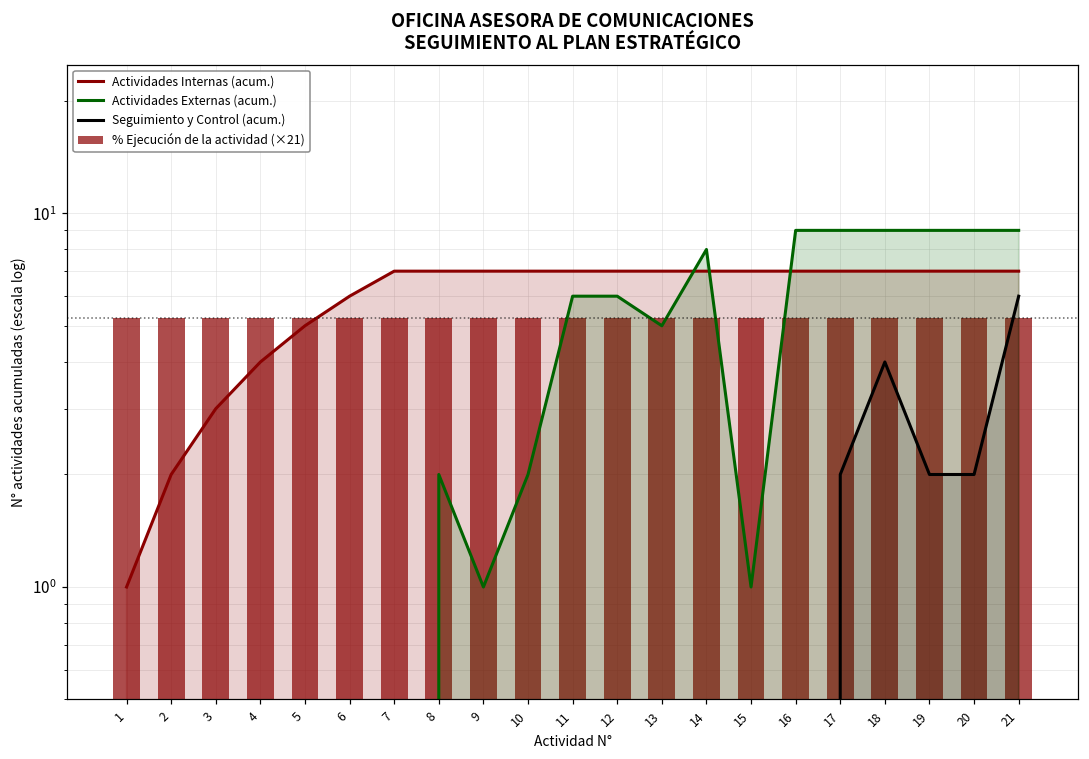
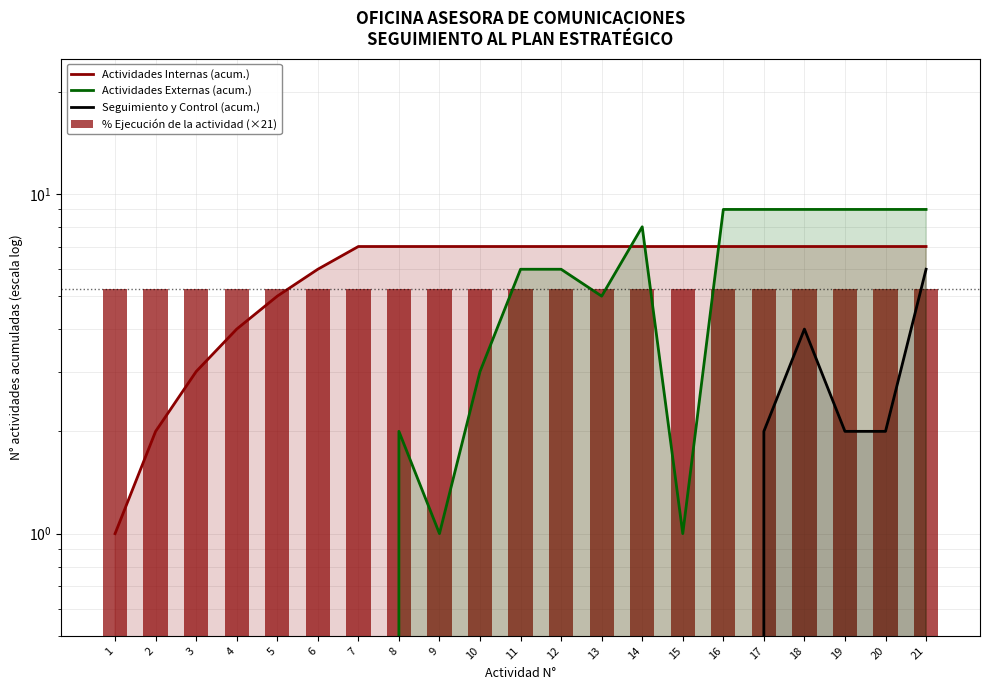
Actividades Externas (acum.), 10: 2 -> 3
